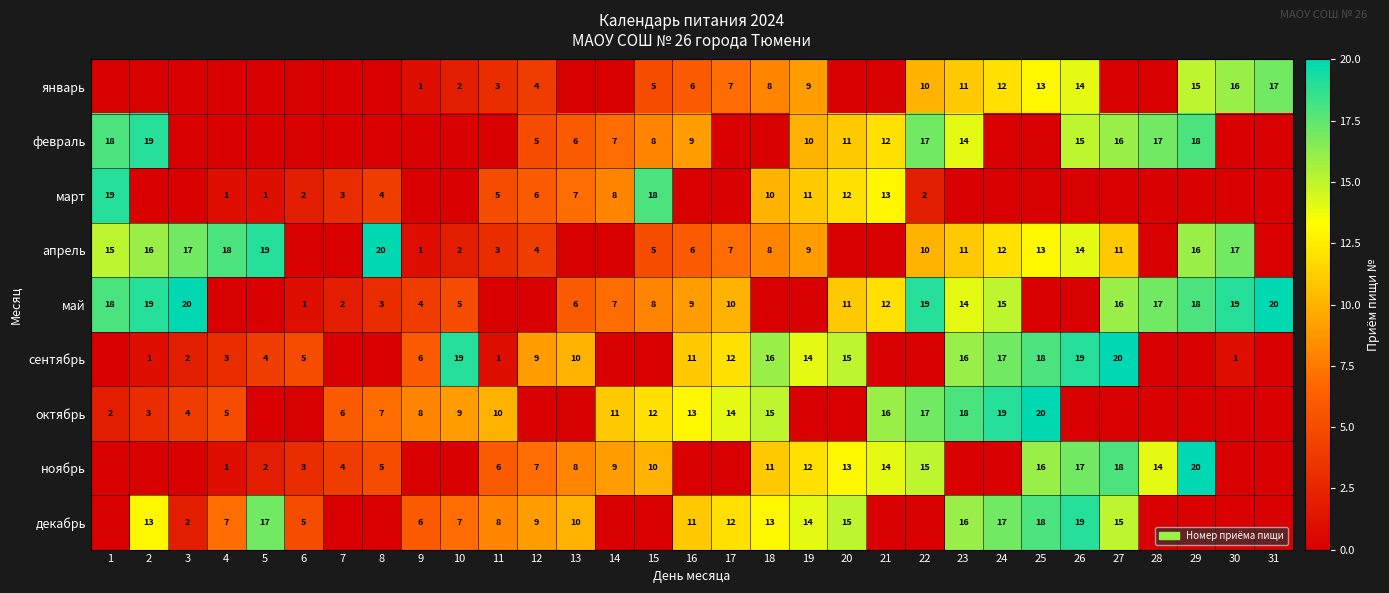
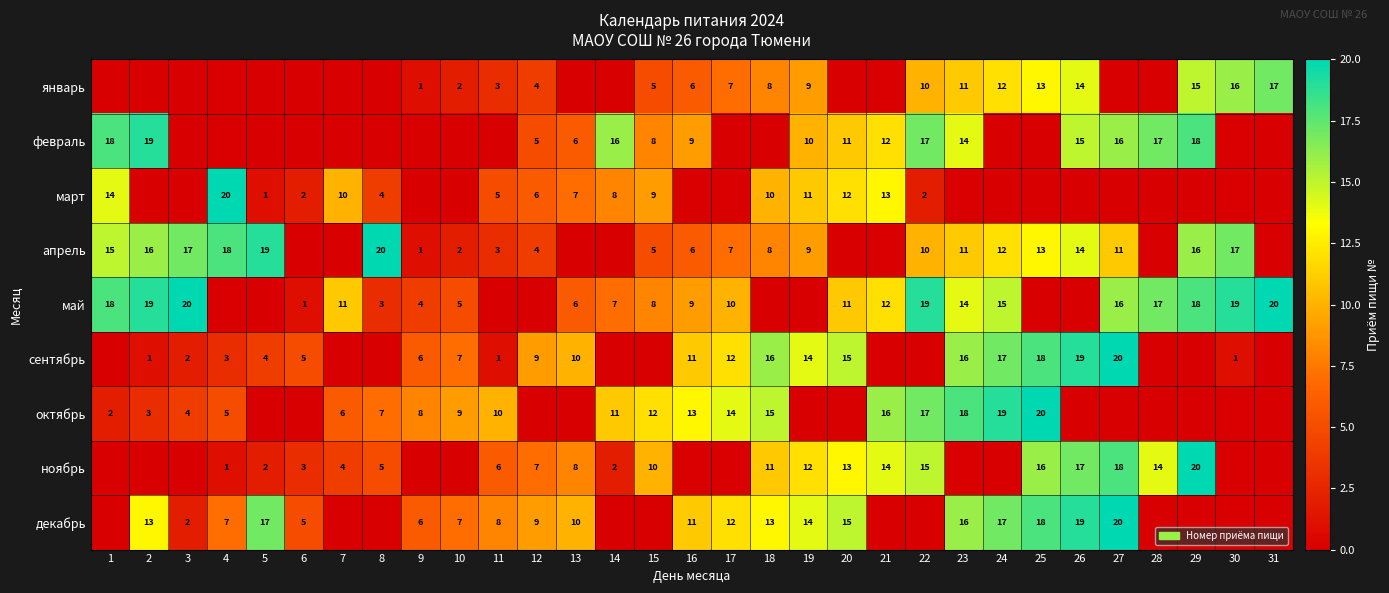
февраль, 14: 7 -> 16
март, 1: 19 -> 14
март, 4: 1 -> 20
март, 7: 3 -> 10
март, 15: 18 -> 9
май, 7: 2 -> 11
сентябрь, 10: 19 -> 7
ноябрь, 14: 9 -> 2
декабрь, 27: 15 -> 20
